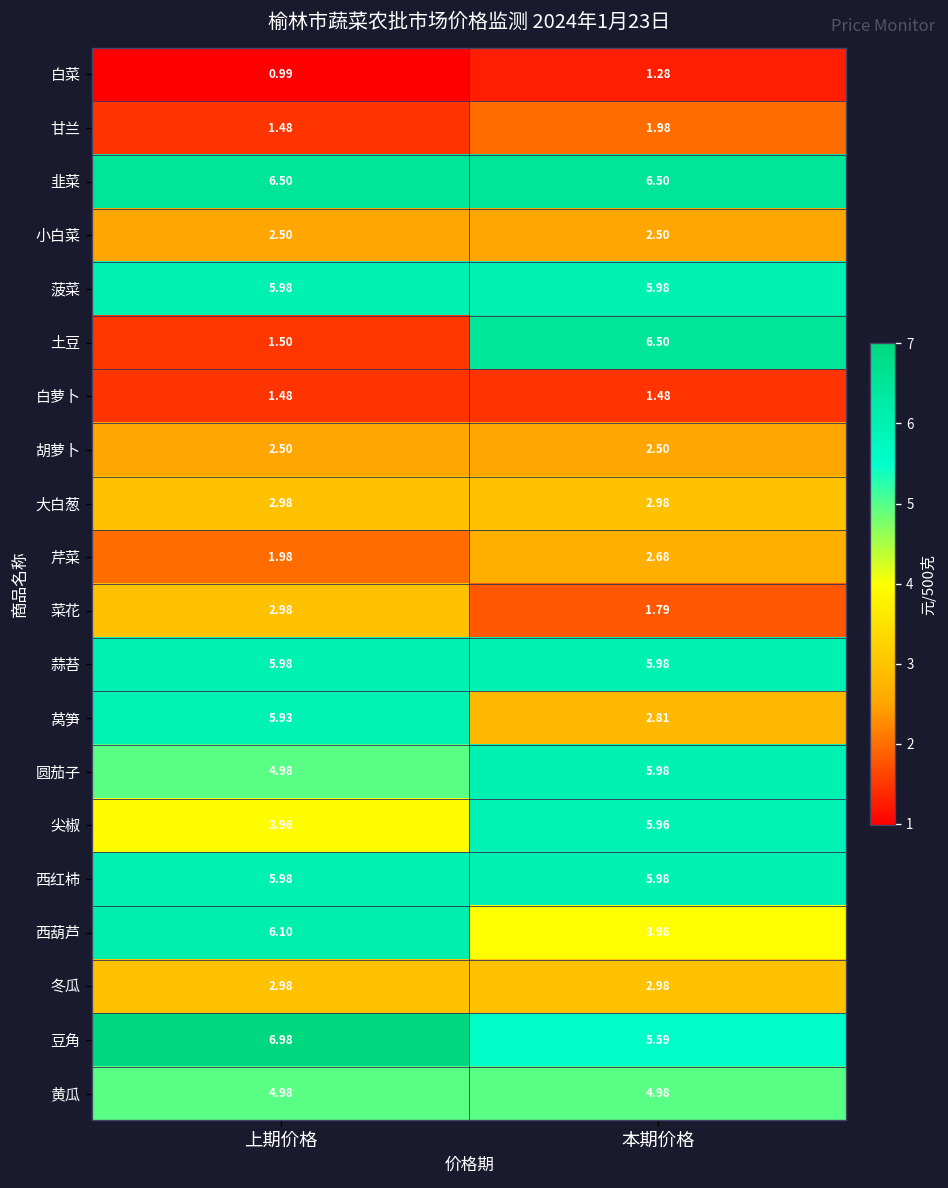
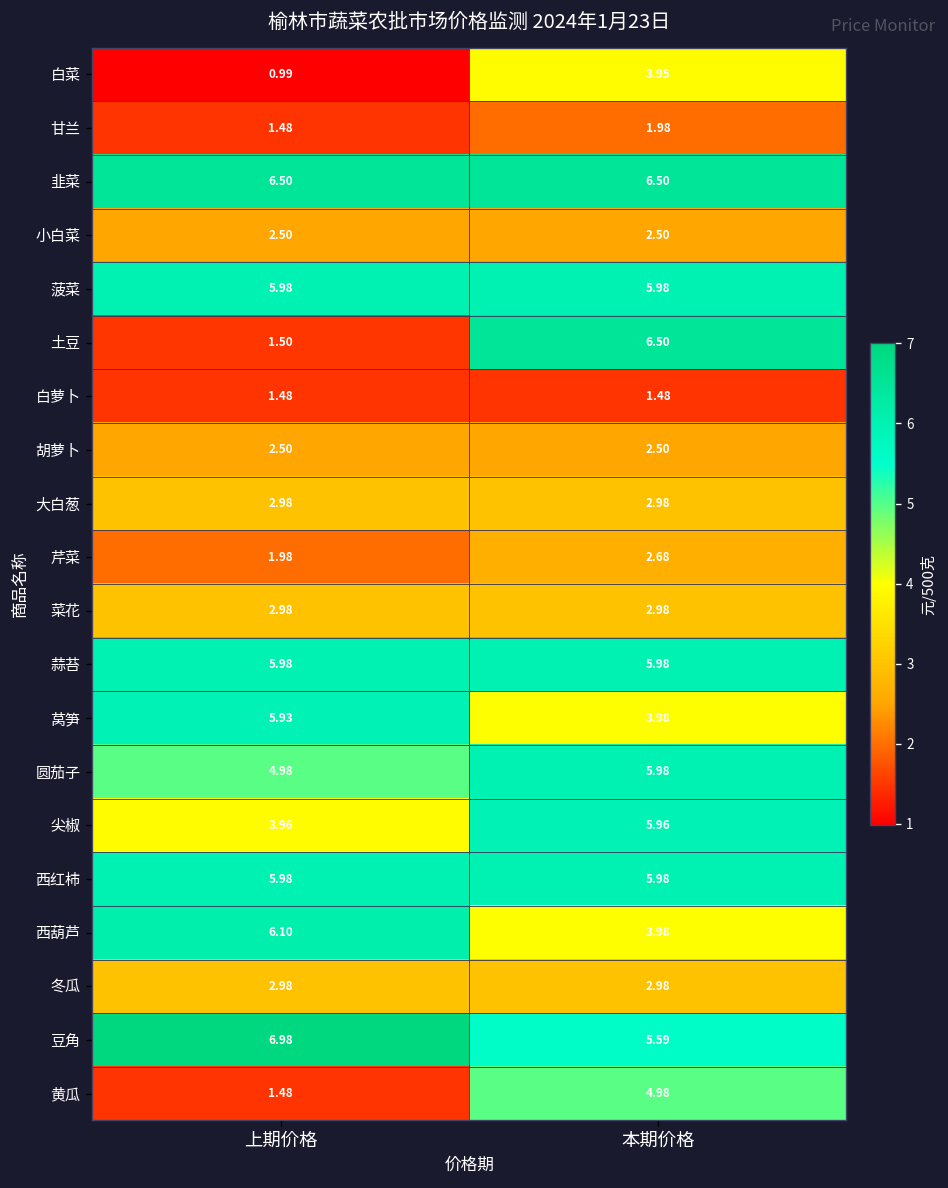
白菜, 本期价格: 1.28 -> 3.95
菜花, 本期价格: 1.79 -> 2.98
莴笋, 本期价格: 2.81 -> 3.98
黄瓜, 上期价格: 4.98 -> 1.48
